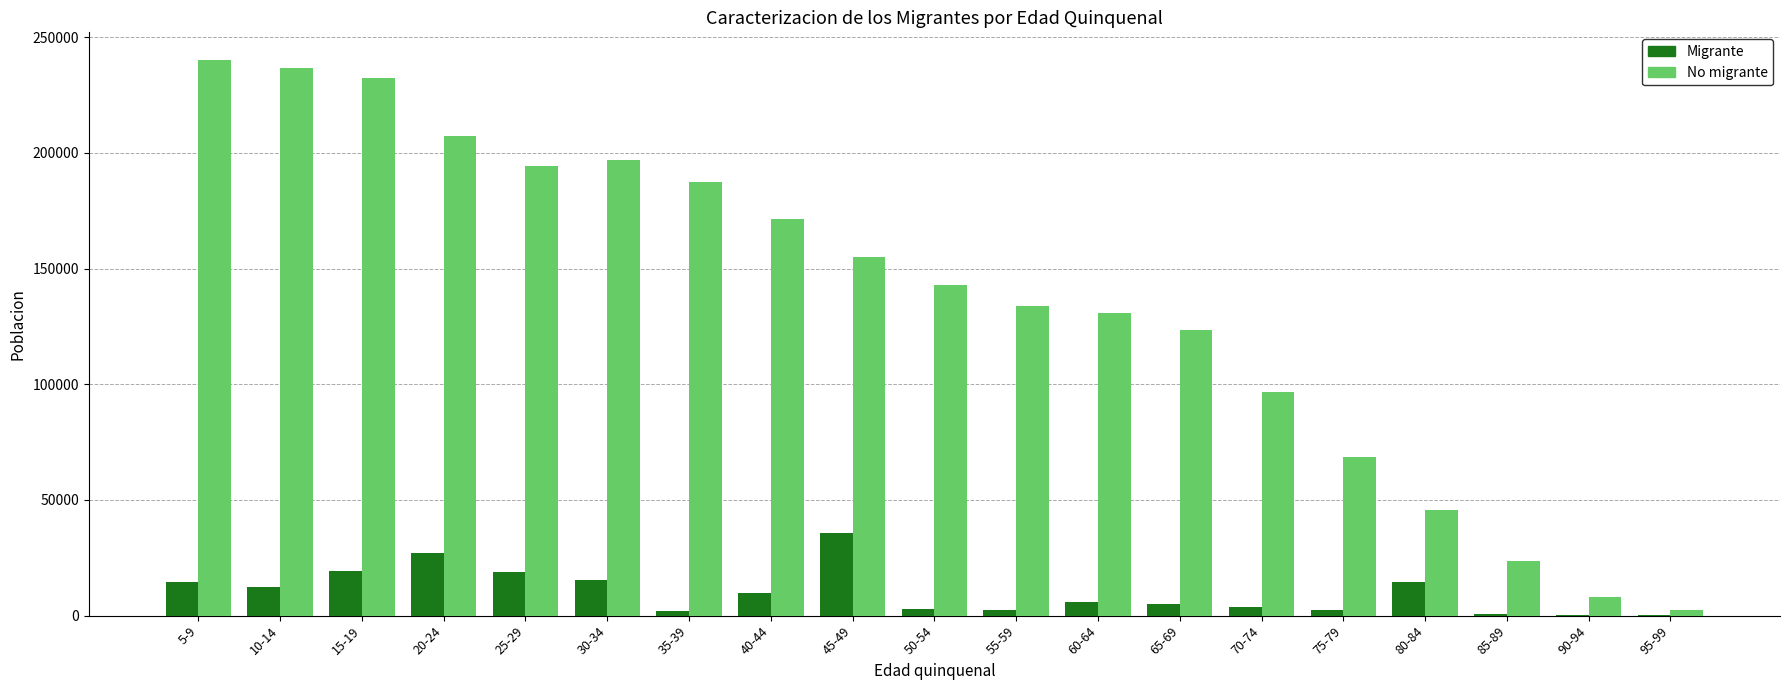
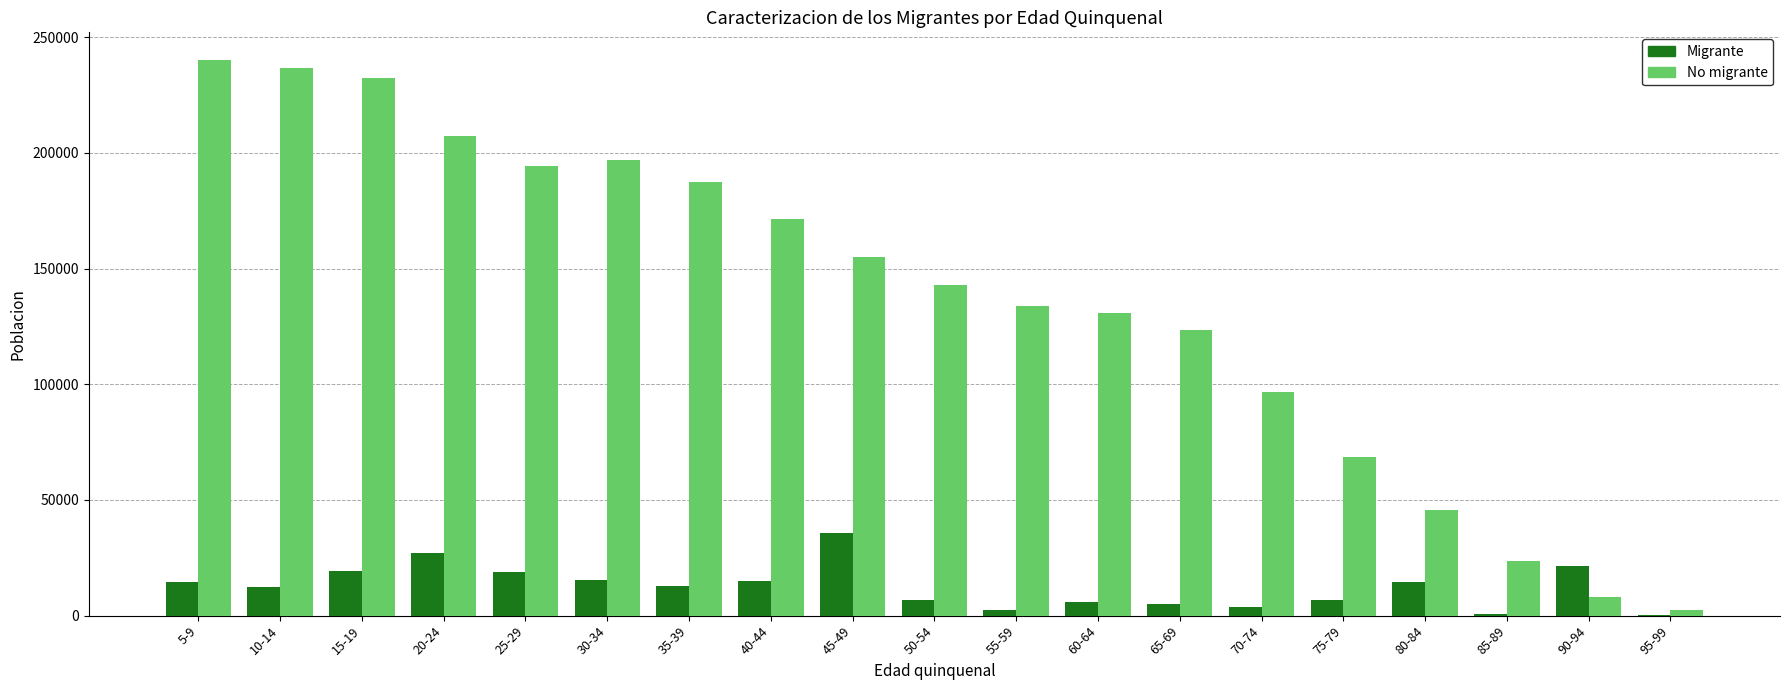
Migrante, 35-39: 2000 -> 13000
Migrante, 40-44: 10000 -> 15000
Migrante, 50-54: 3000 -> 7000
Migrante, 75-79: 3000 -> 7000
Migrante, 90-94: 0 -> 21000
